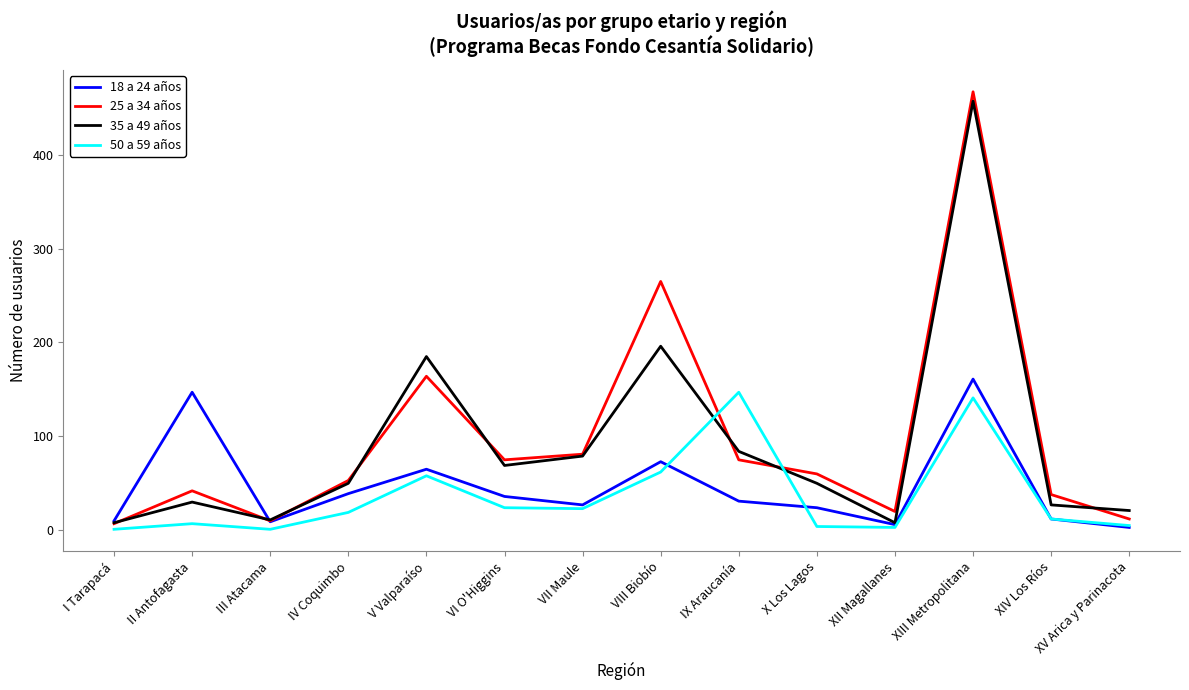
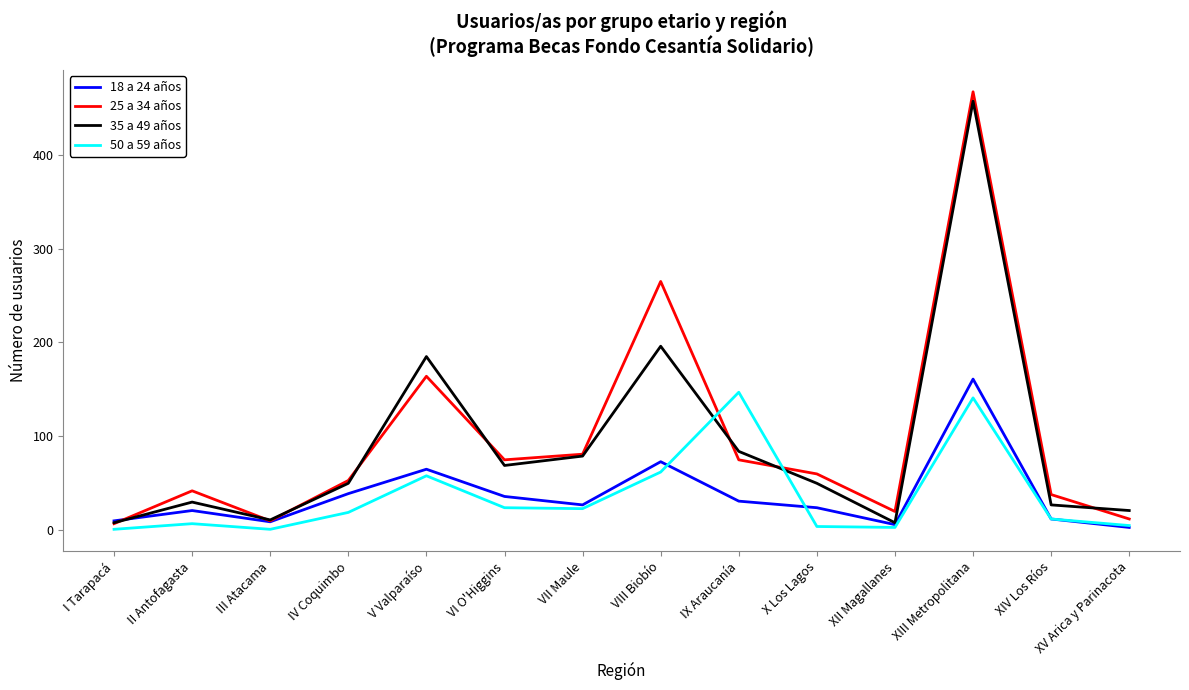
18 a 24 años, II Antofagasta: 150 -> 20
